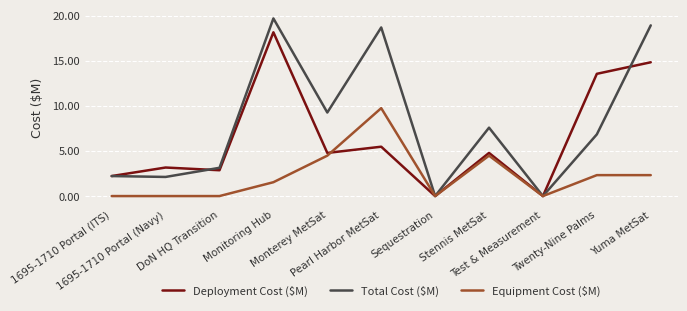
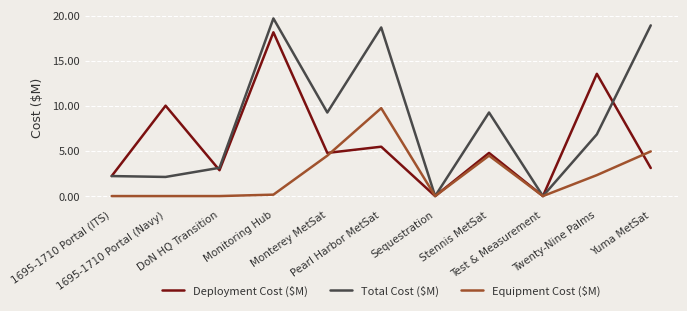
Deployment Cost ($M), 1695-1710 Portal (Navy): 3 -> 10
Equipment Cost ($M), Monitoring Hub: 2 -> 0
Total Cost ($M), Stennis MetSat: 8 -> 9
Deployment Cost ($M), Yuma MetSat: 15 -> 3
Equipment Cost ($M), Yuma MetSat: 2 -> 5
